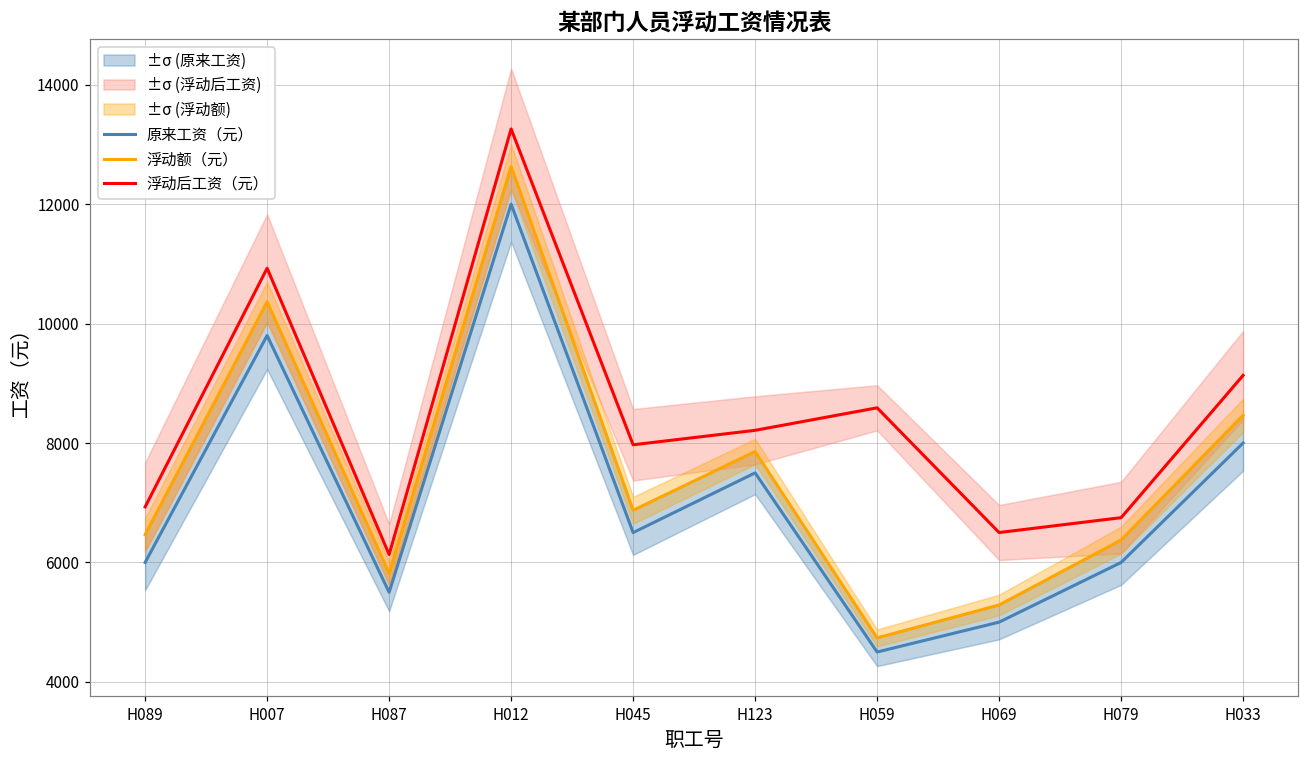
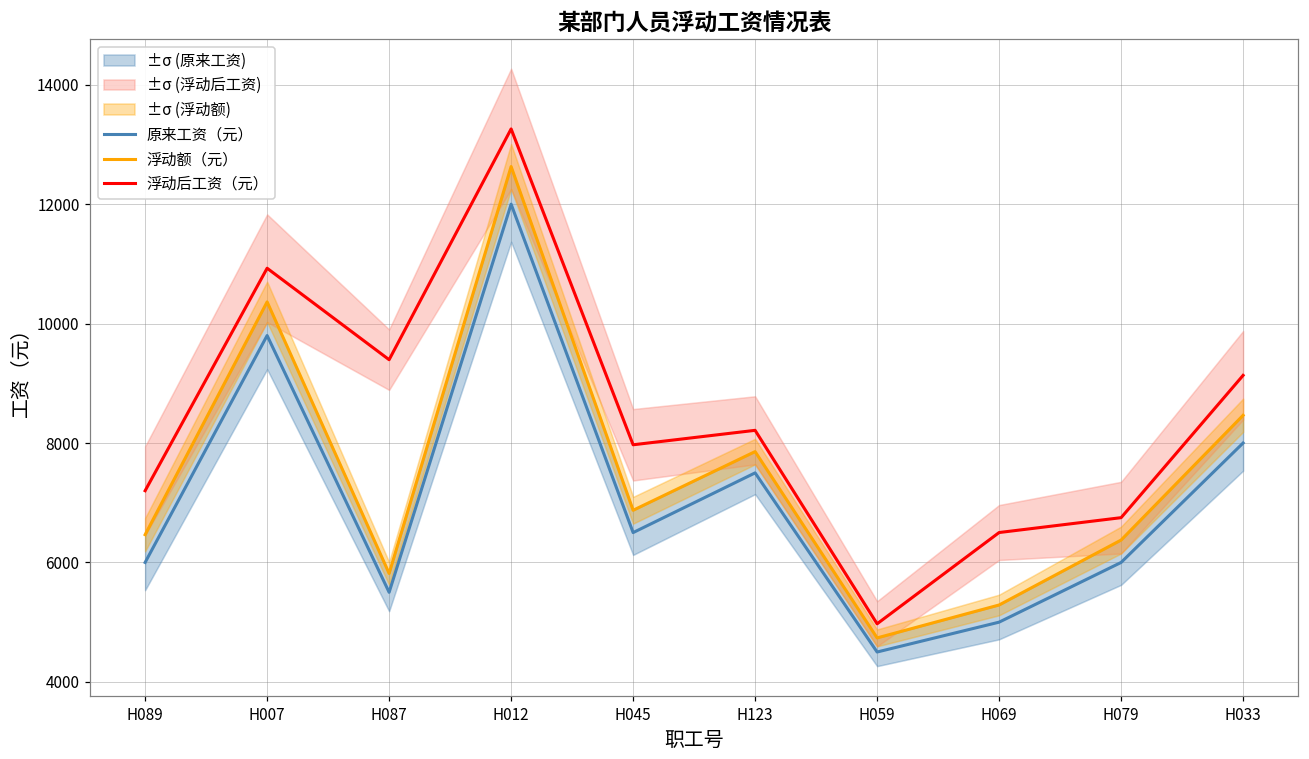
浮动后工资（元）, H089: 6900 -> 7200
浮动后工资（元）, H087: 6100 -> 9400
浮动后工资（元）, H059: 8600 -> 5000
